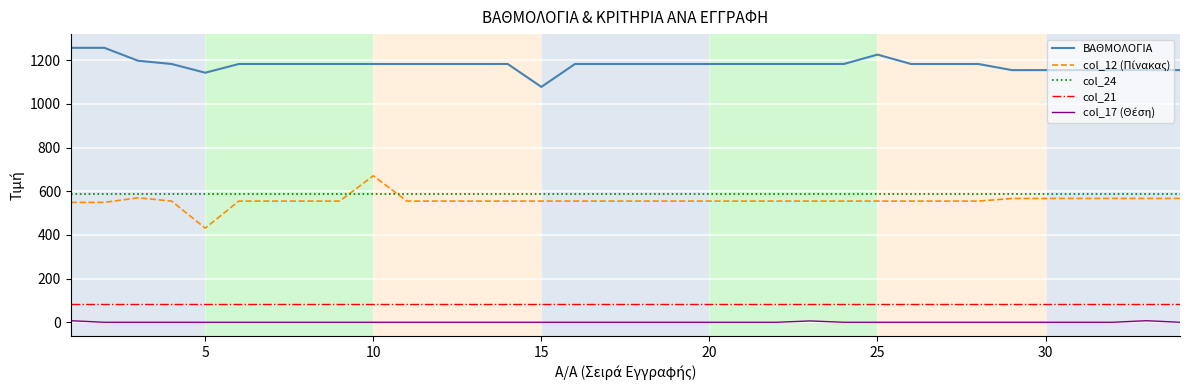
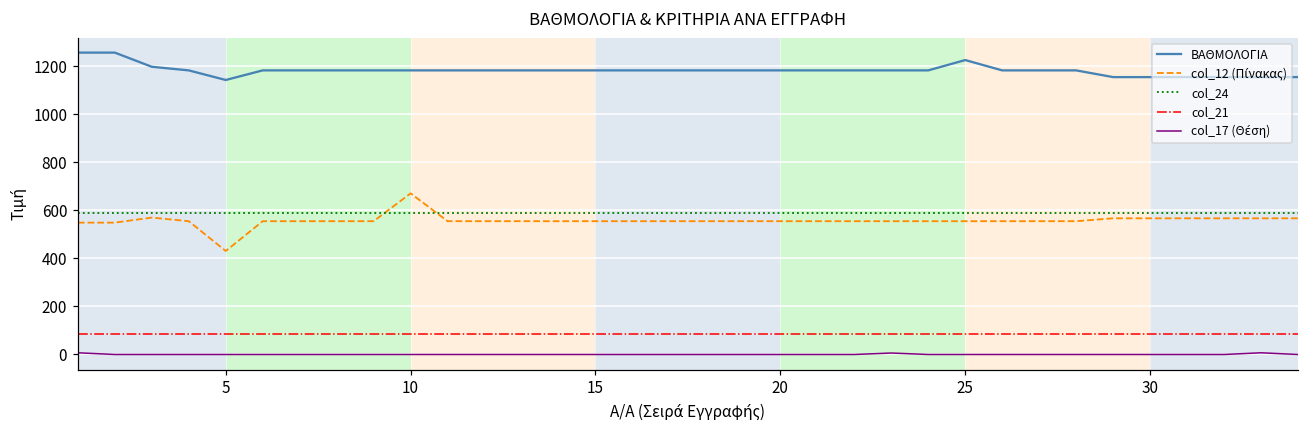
ΒΑΘΜΟΛΟΓΙΑ, 15: 1080 -> 1180
